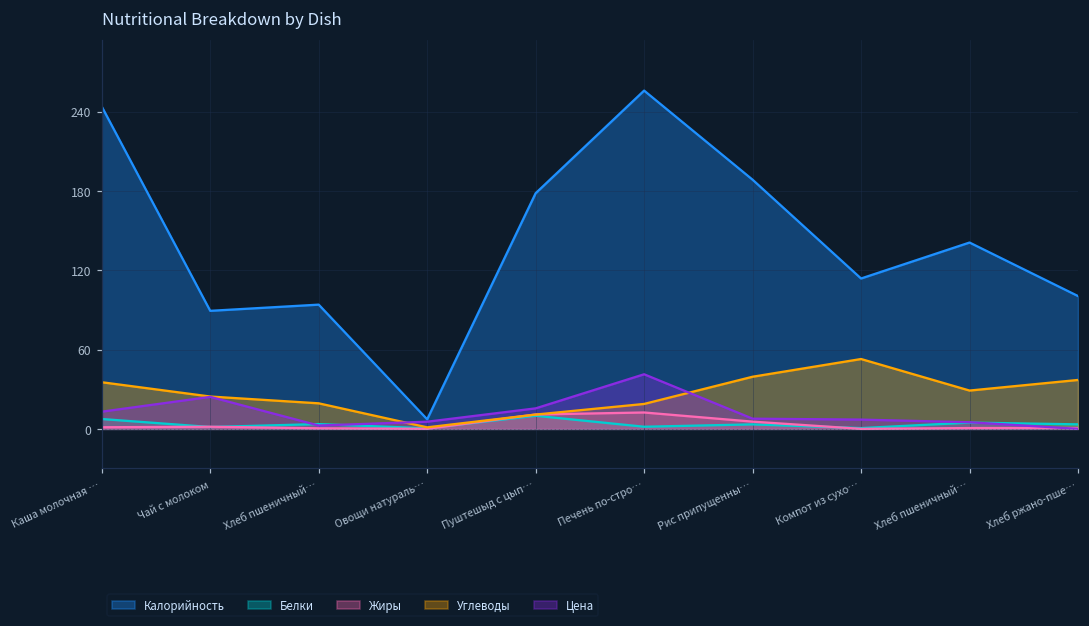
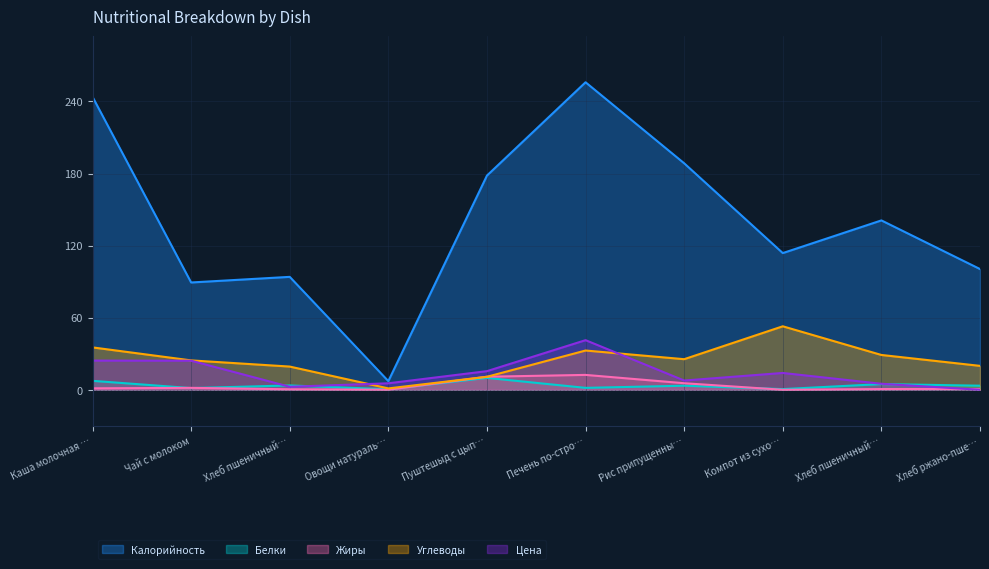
Цена, Каша молочная …: 13 -> 24
Углеводы, Печень по-стро…: 19 -> 33
Углеводы, Рис припущенны…: 39 -> 25
Цена, Компот из сухо…: 7 -> 14
Углеводы, Хлеб ржано-пше…: 37 -> 20
